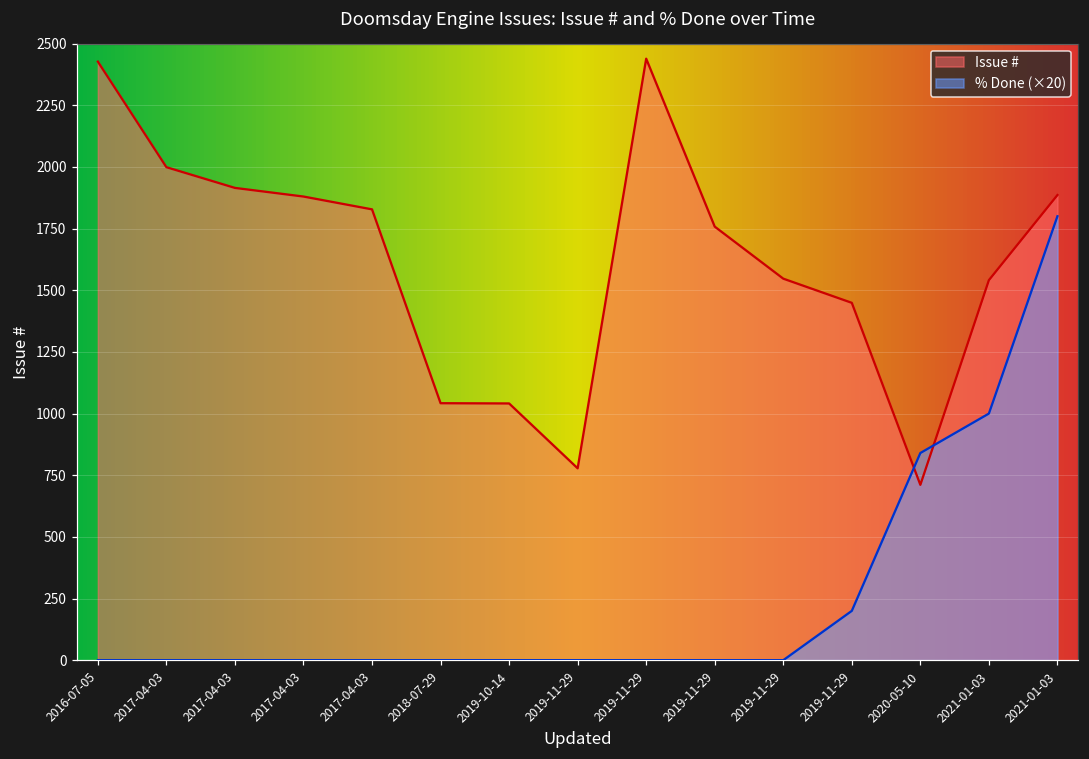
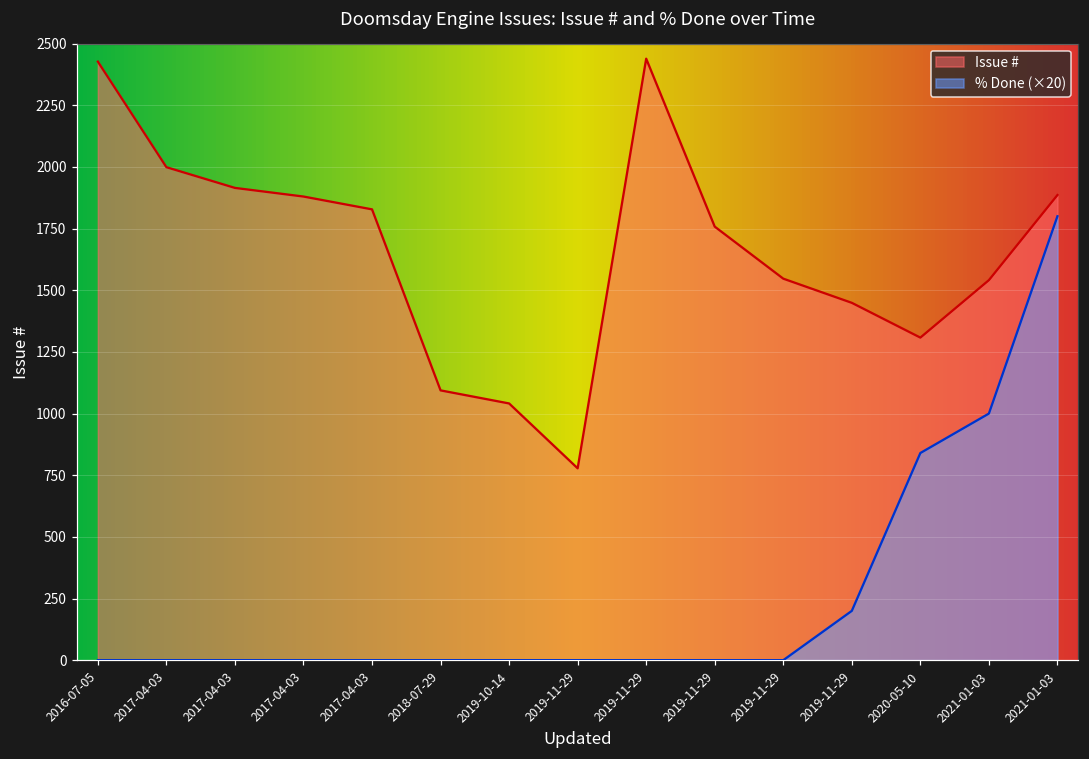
Issue #, 2018-07-29: 1040 -> 1090
Issue #, 2020-05-10: 710 -> 1310
